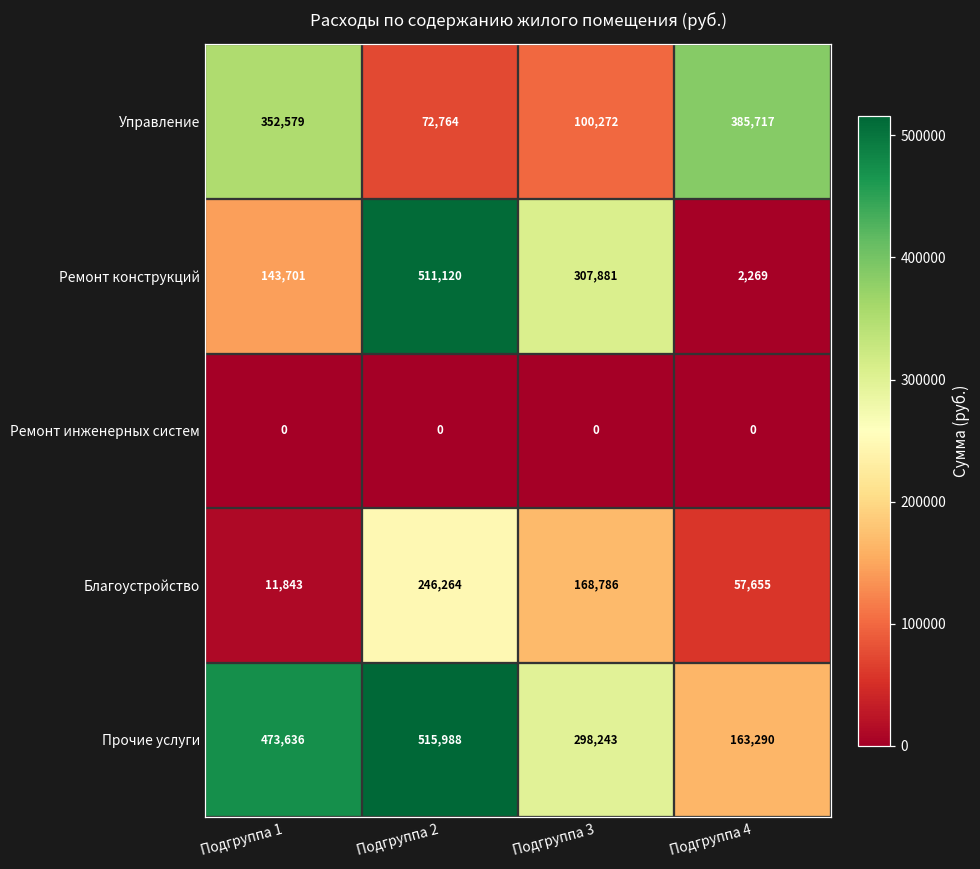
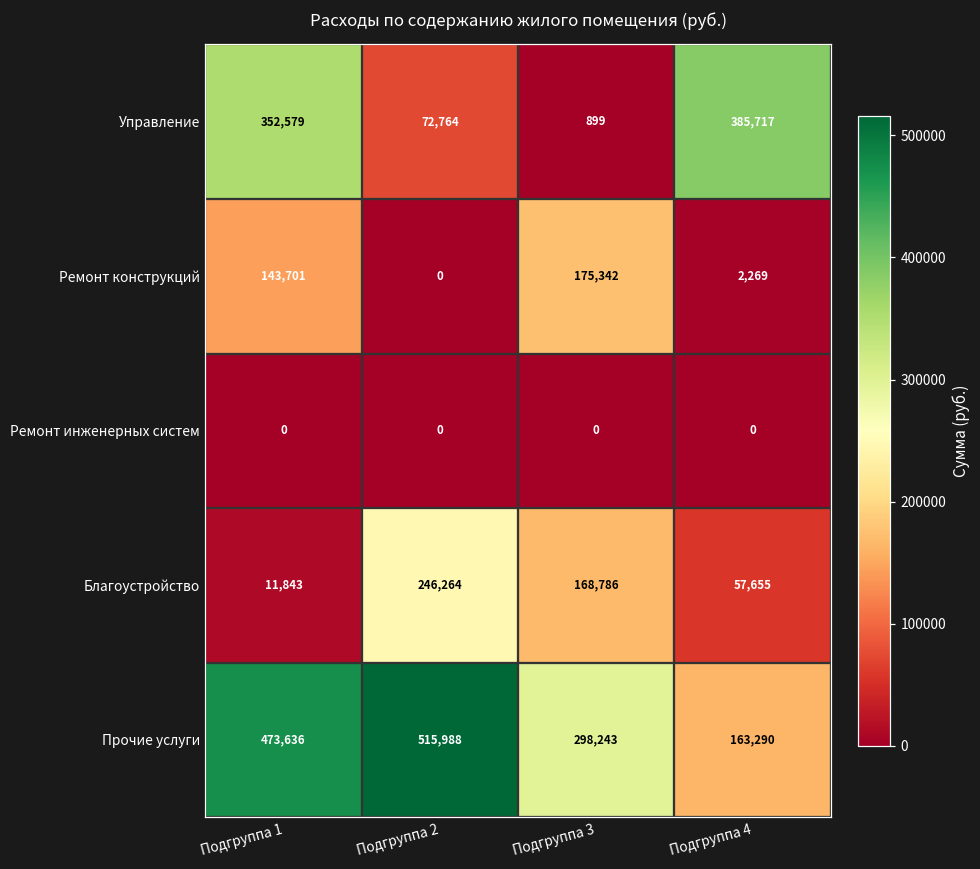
Управление, Подгруппа 3: 100,272 -> 899
Ремонт конструкций, Подгруппа 2: 511,120 -> 0
Ремонт конструкций, Подгруппа 3: 307,881 -> 175,342
